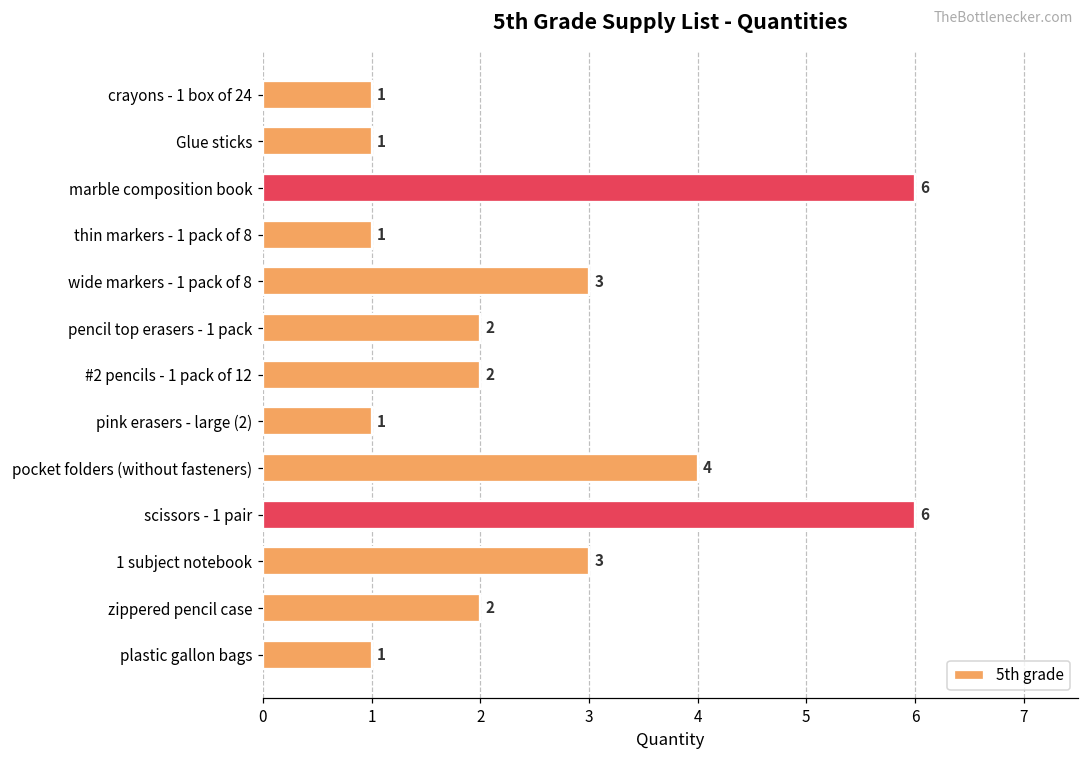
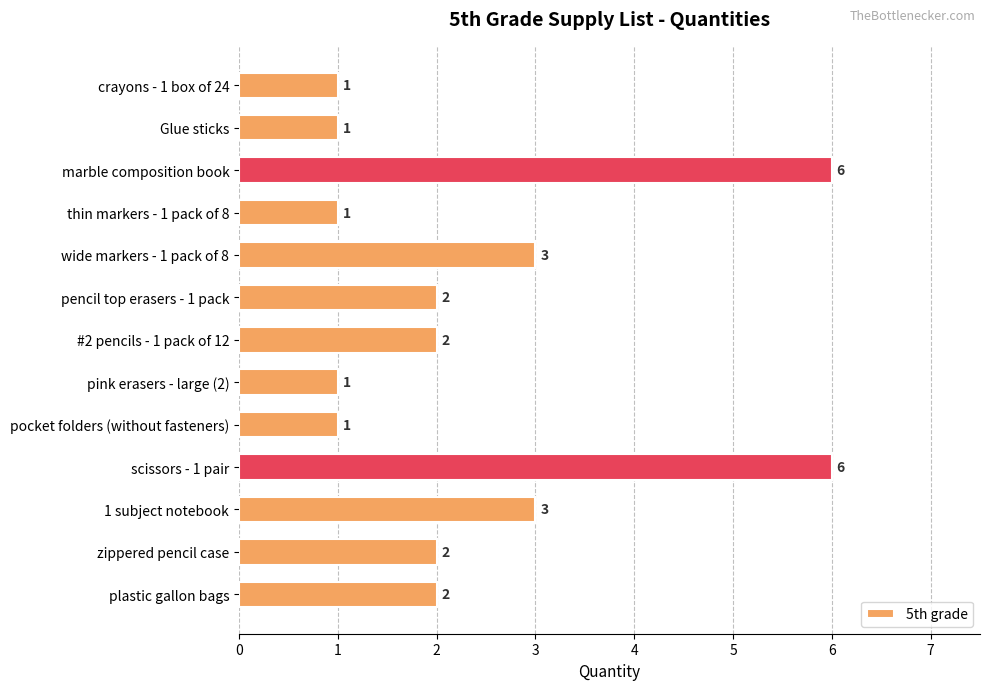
pocket folders (without fasteners): 4 -> 1
plastic gallon bags: 1 -> 2
